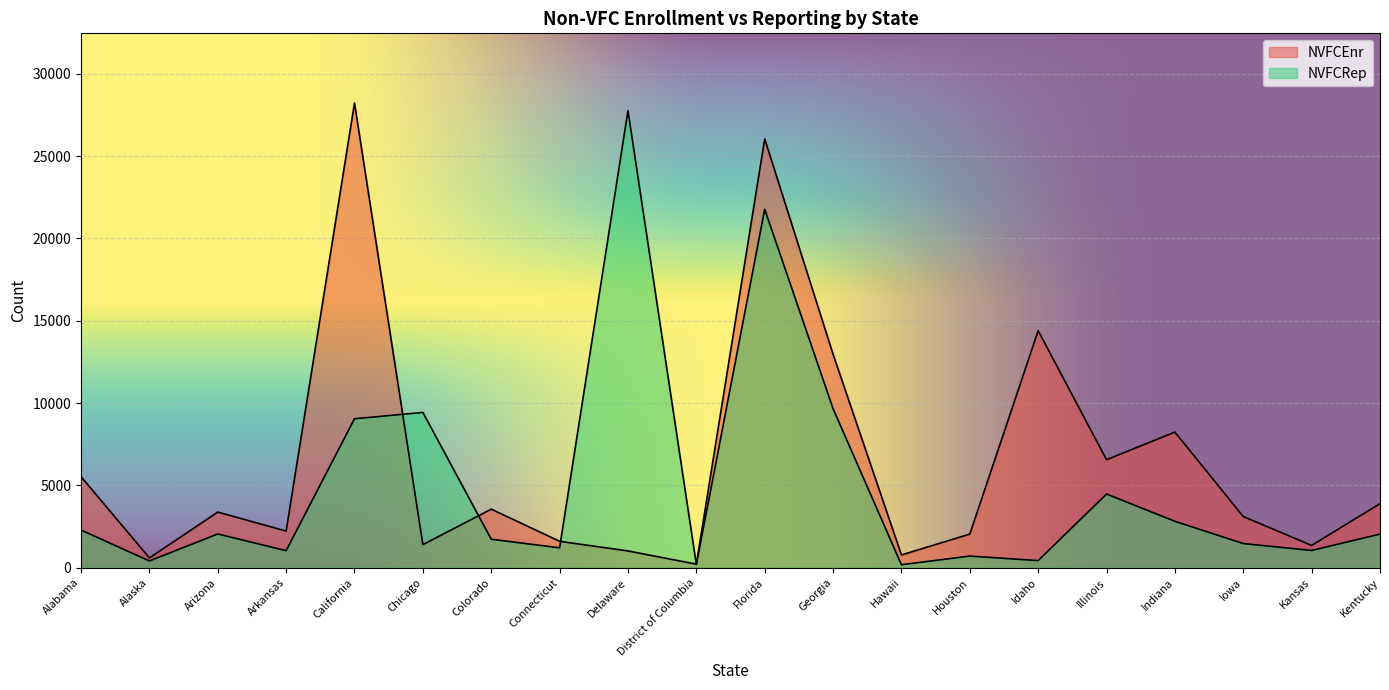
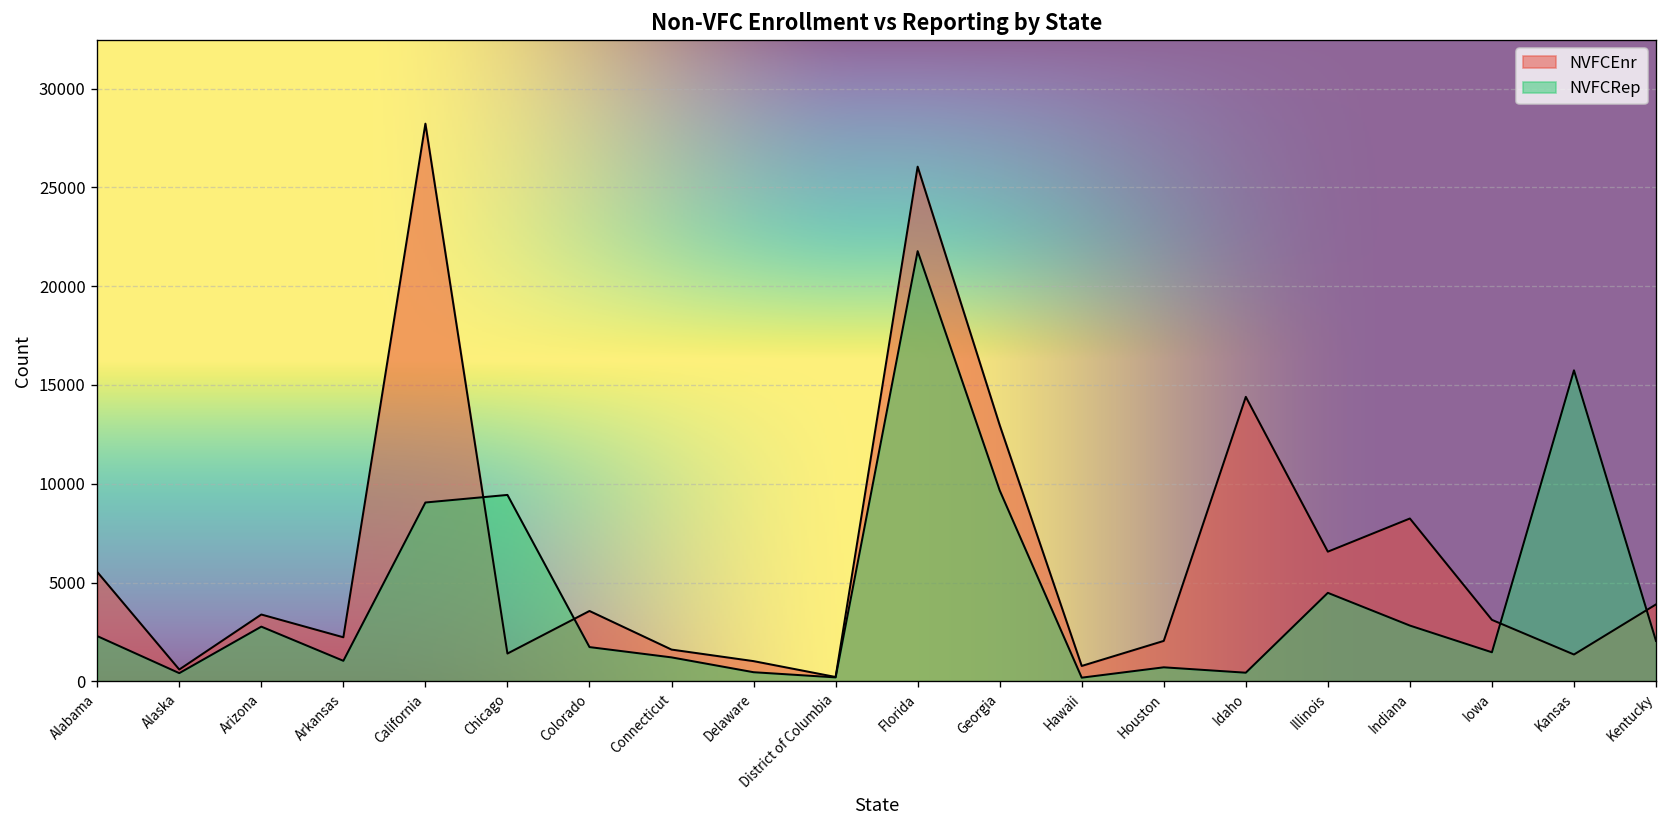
NVFCRep, Arizona: 2100 -> 2800
NVFCRep, Delaware: 27800 -> 500
NVFCRep, Kansas: 1000 -> 15700
